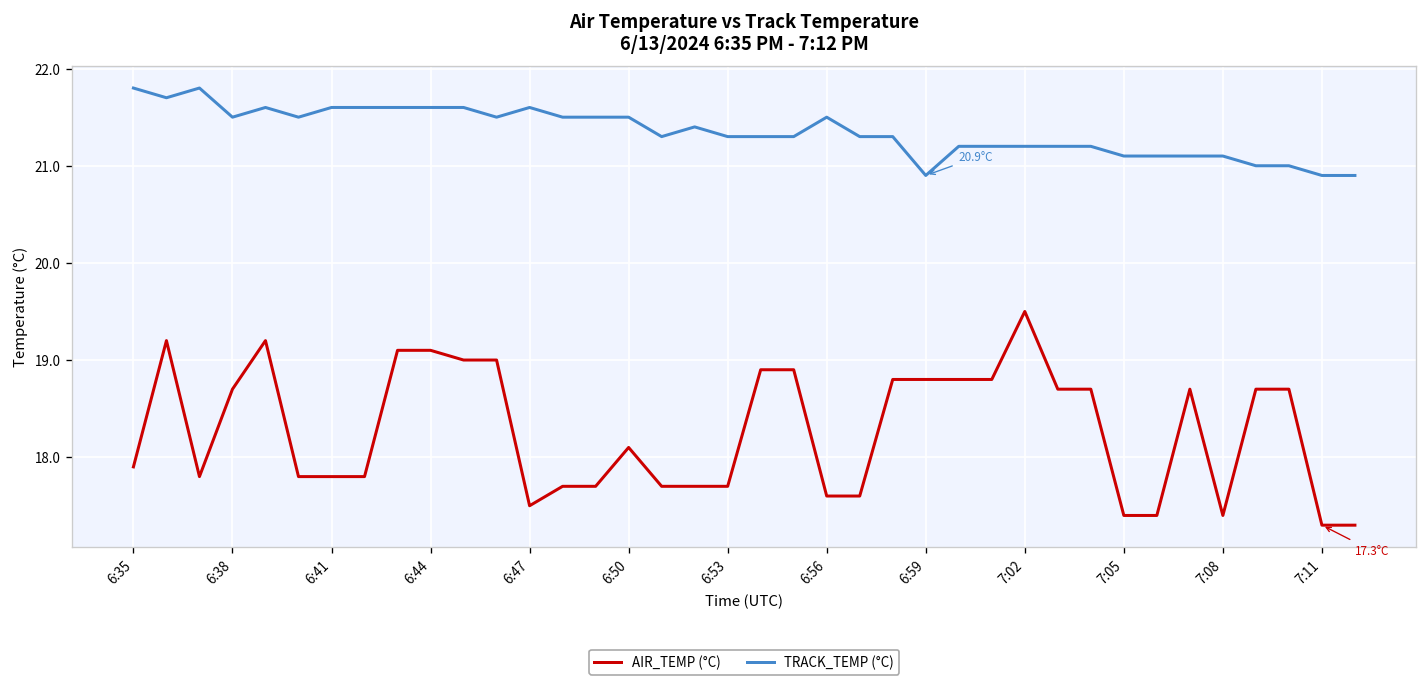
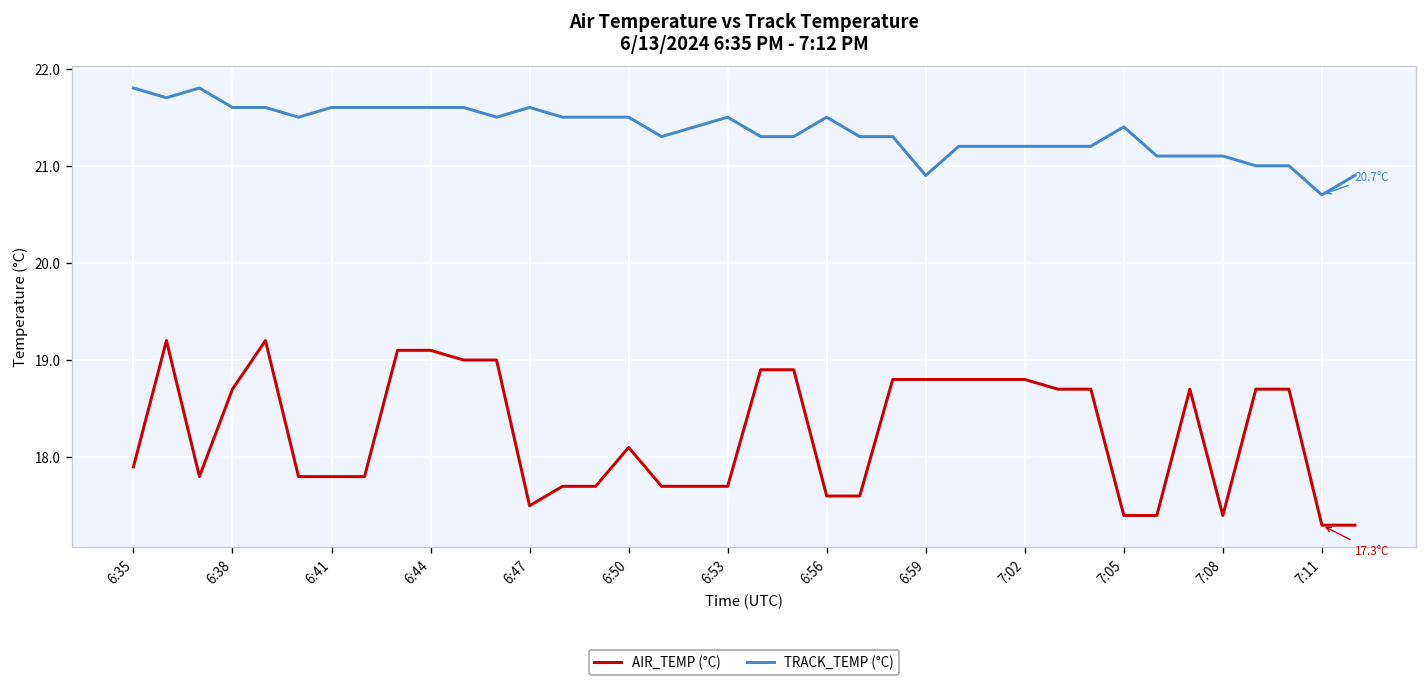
TRACK_TEMP (°C), 6:38: 21.5 -> 21.6
TRACK_TEMP (°C), 6:53: 21.3 -> 21.5
AIR_TEMP (°C), 7:02: 19.5 -> 18.8
TRACK_TEMP (°C), 7:05: 21.1 -> 21.4
TRACK_TEMP (°C), 7:11: 20.9°C -> 20.7°C
